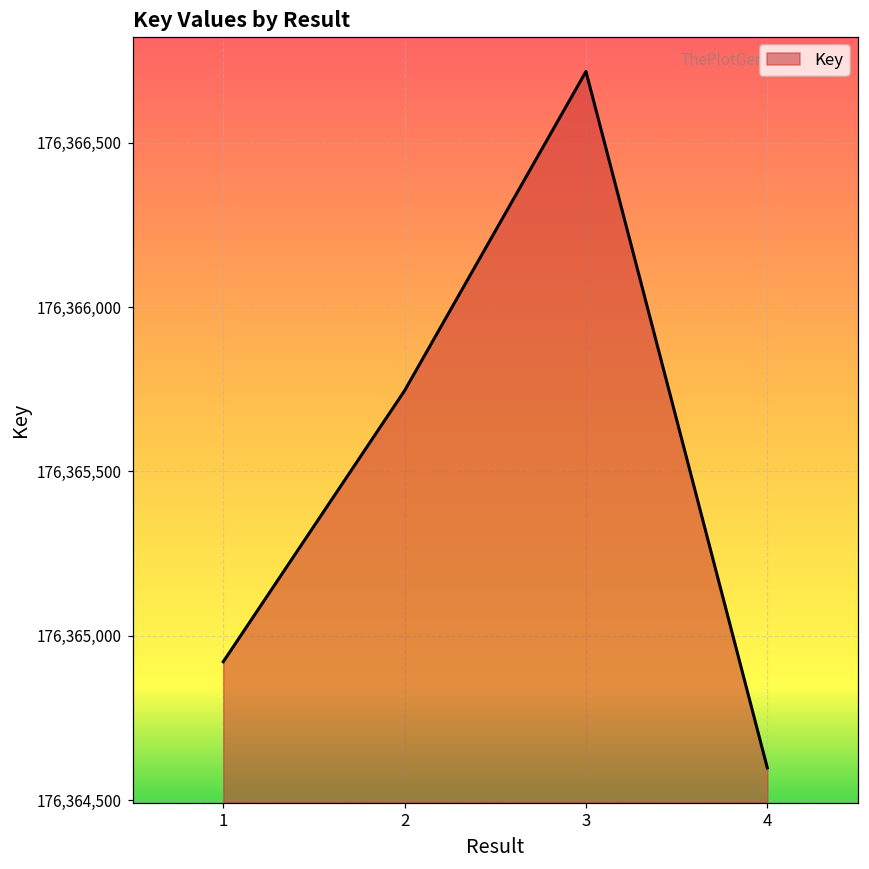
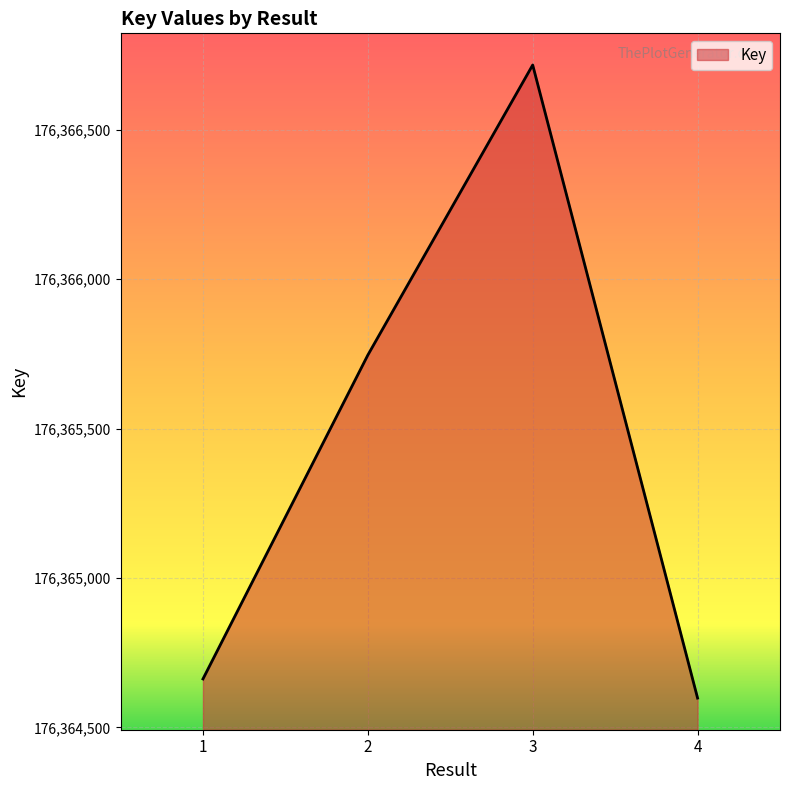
1: 176,364,920 -> 176,364,660
